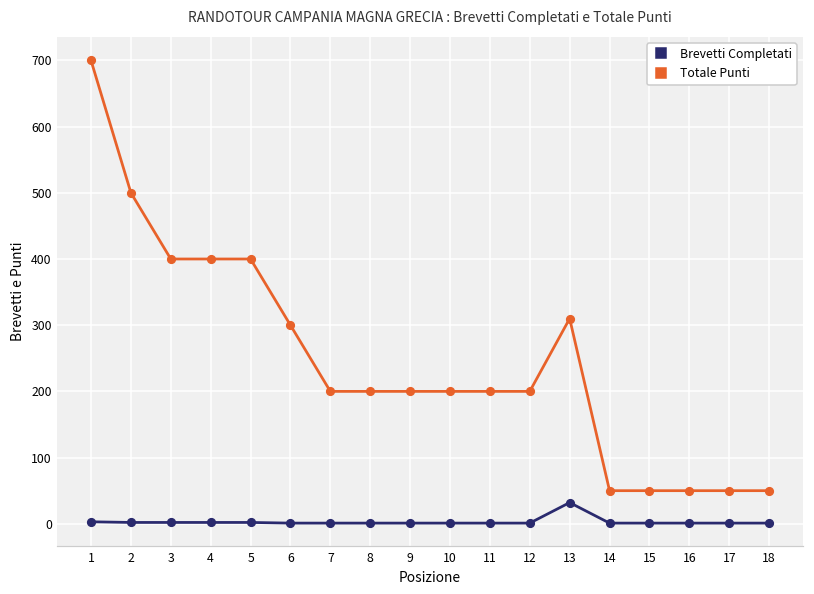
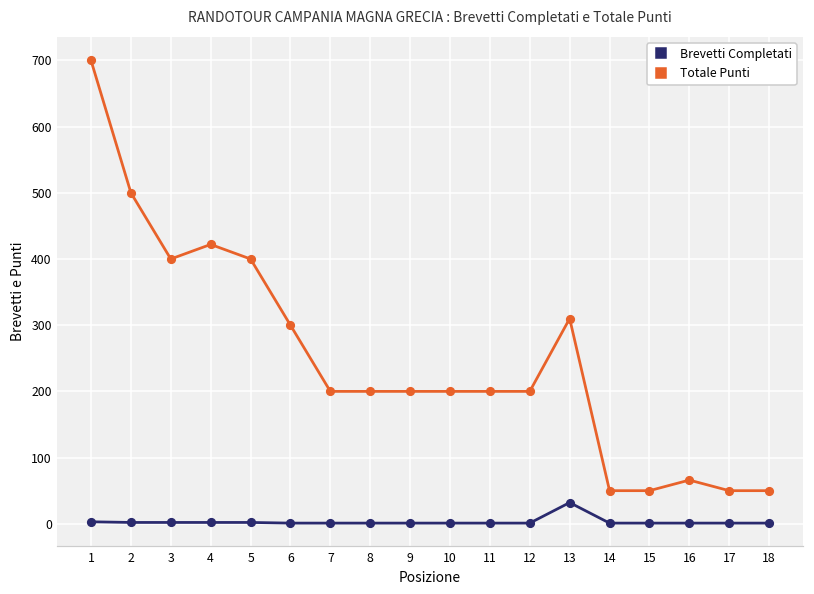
Totale Punti, 4: 400 -> 420
Totale Punti, 16: 50 -> 70
